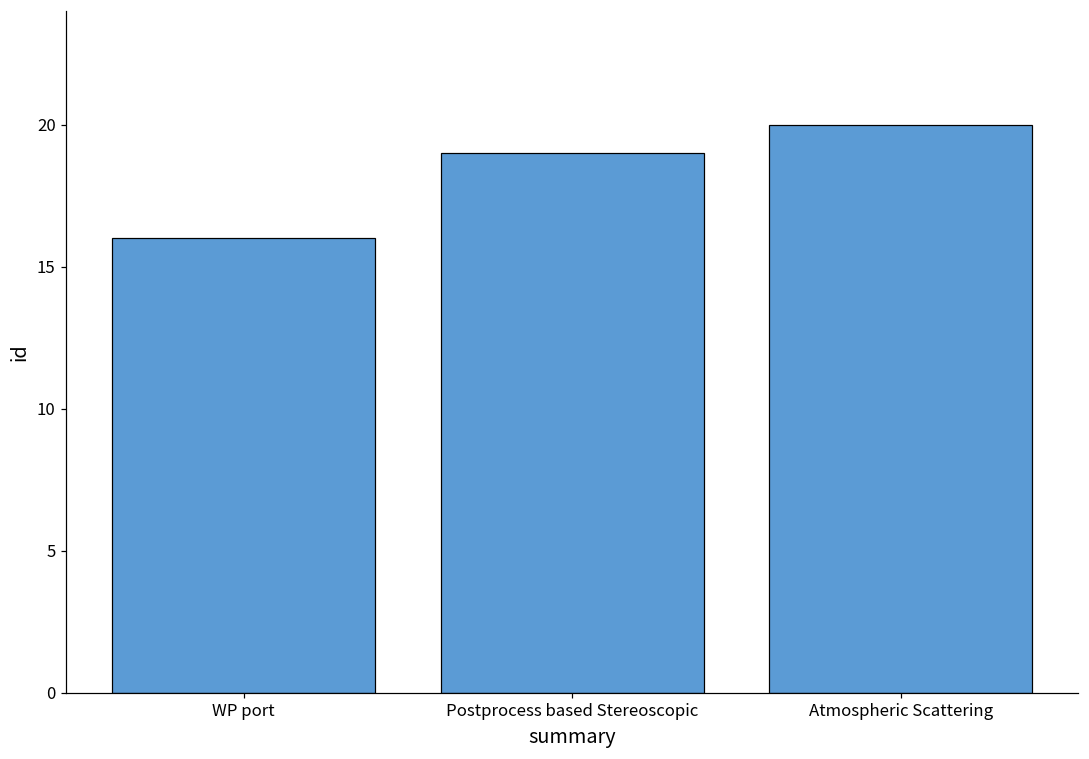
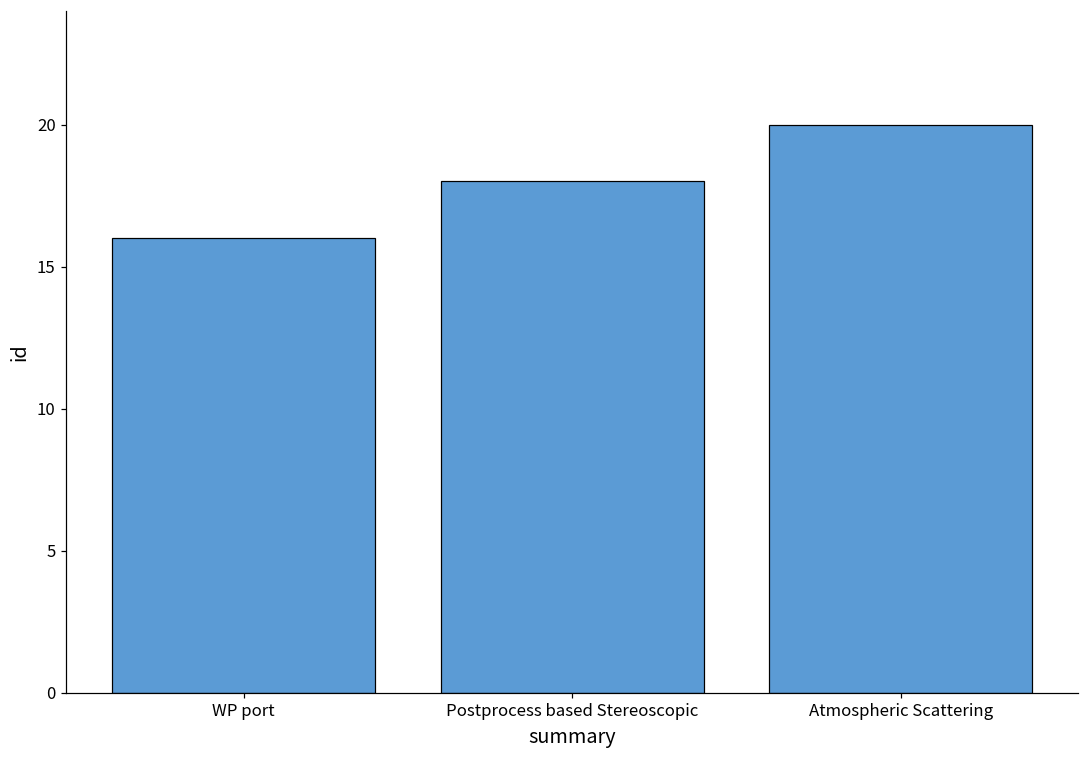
Postprocess based Stereoscopic: 19 -> 18
